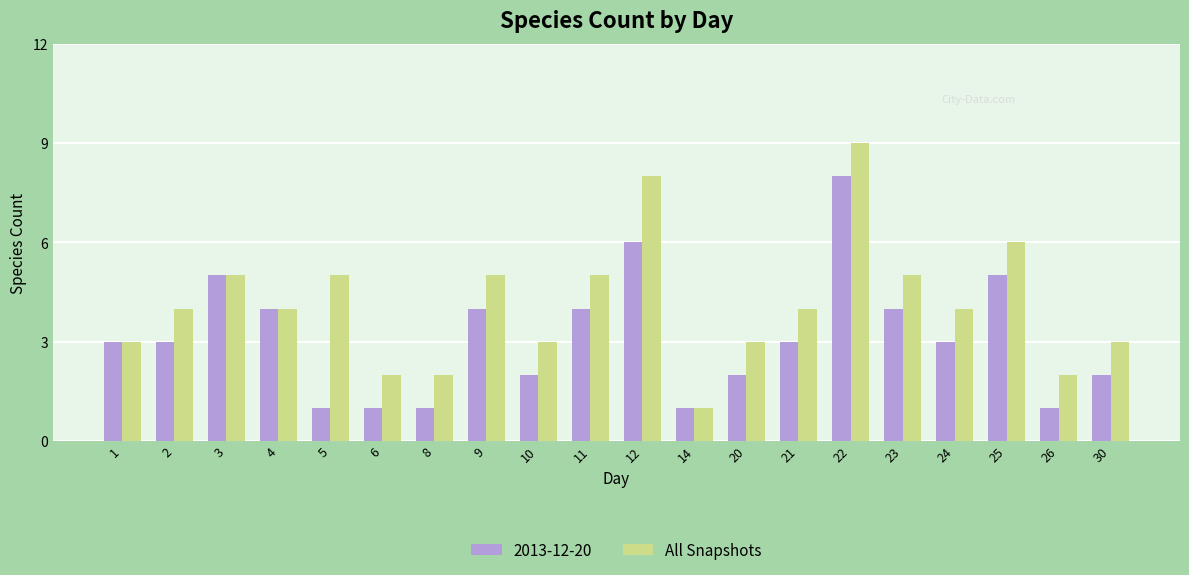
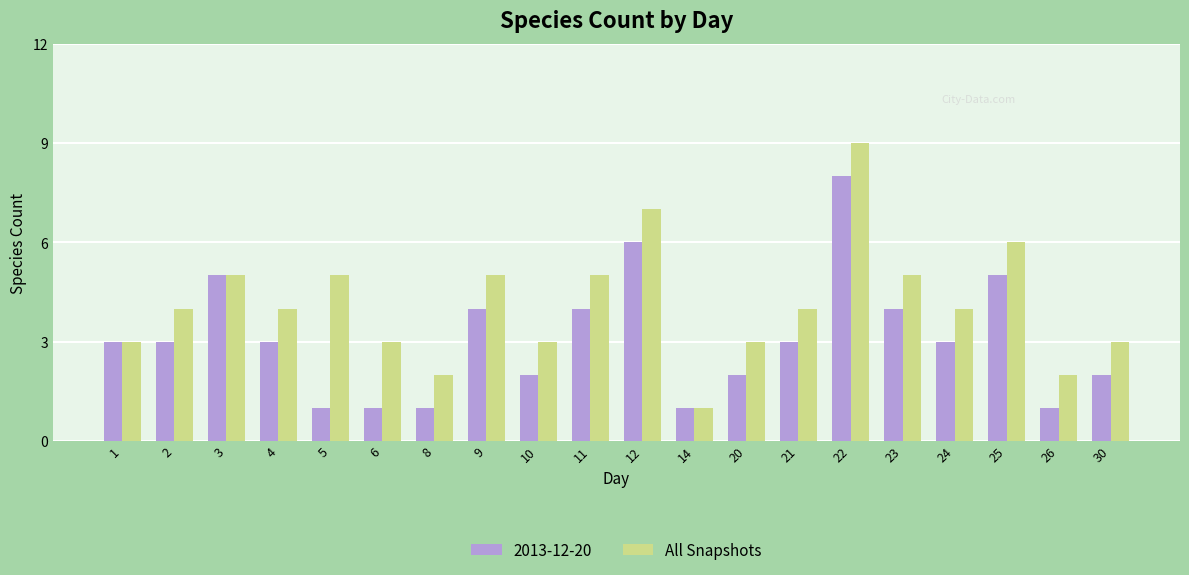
2013-12-20, 4: 4 -> 3
All Snapshots, 6: 2 -> 3
All Snapshots, 12: 8 -> 7
